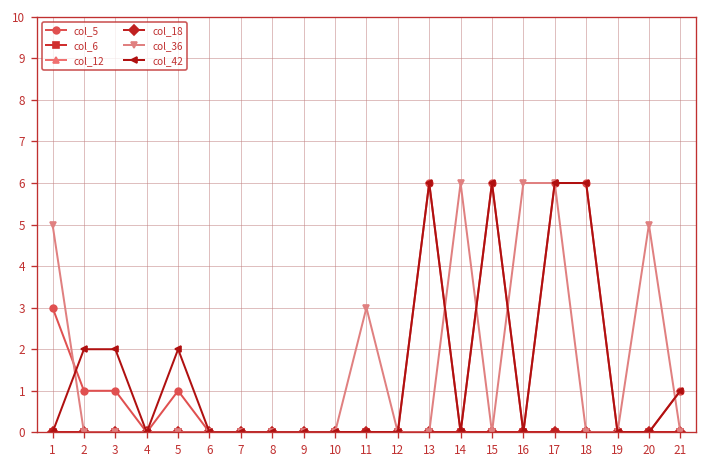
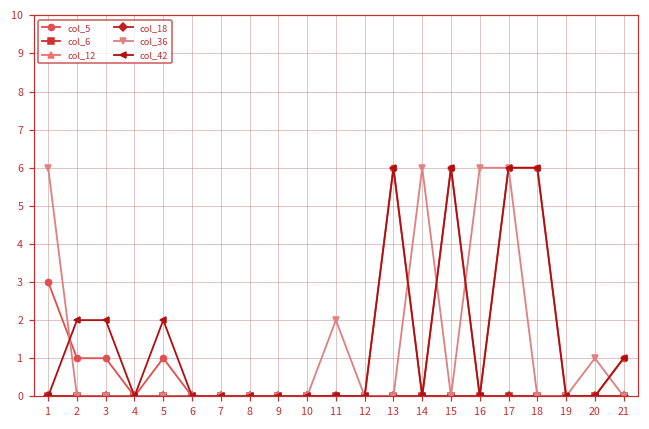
col_36, 1: 5 -> 6
col_36, 11: 3 -> 2
col_36, 20: 5 -> 1
